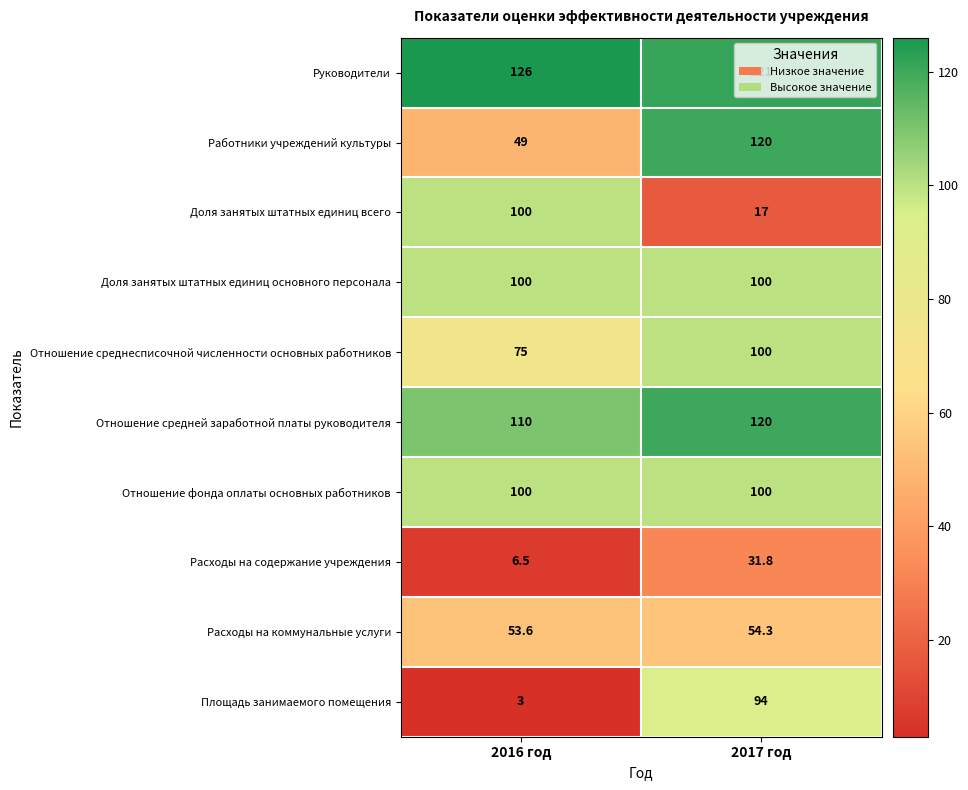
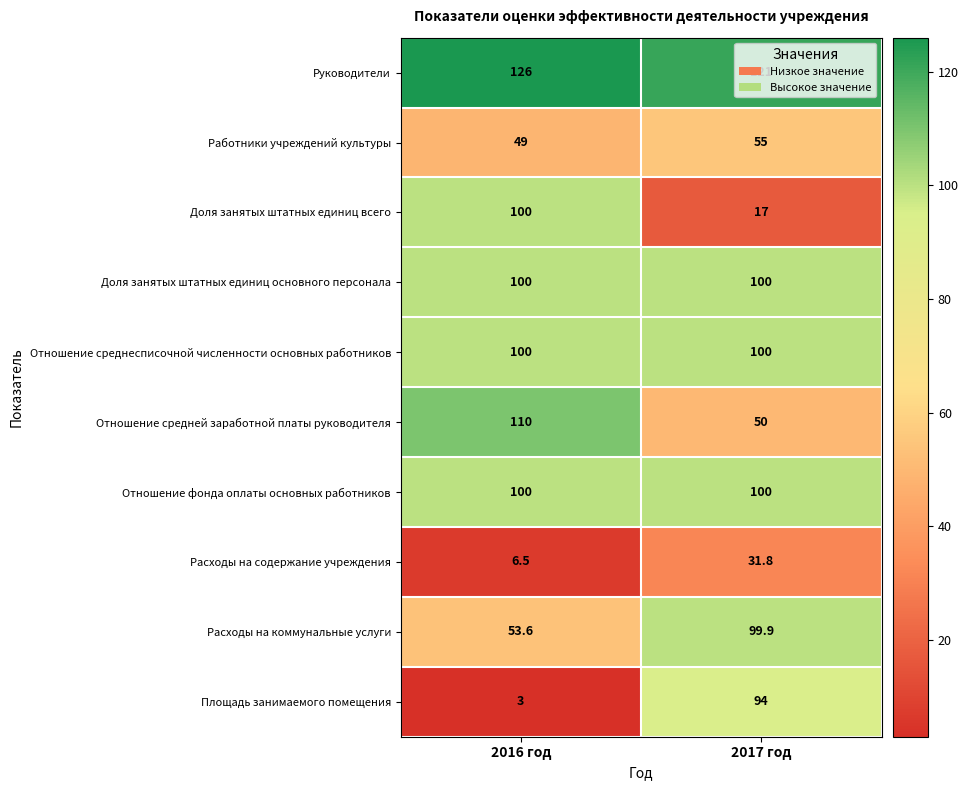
Работники учреждений культуры, 2017 год: 120 -> 55
Отношение среднесписочной численности основных работников, 2016 год: 75 -> 100
Отношение средней заработной платы руководителя, 2017 год: 120 -> 50
Расходы на коммунальные услуги, 2017 год: 54.3 -> 99.9
